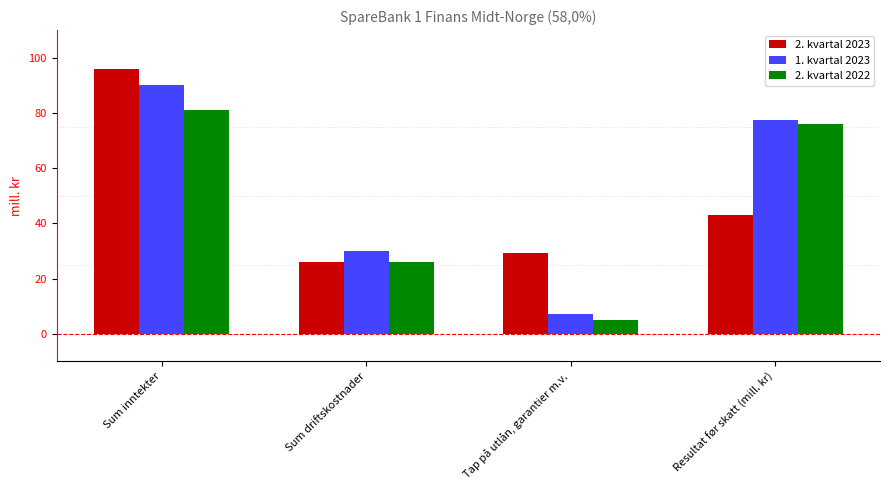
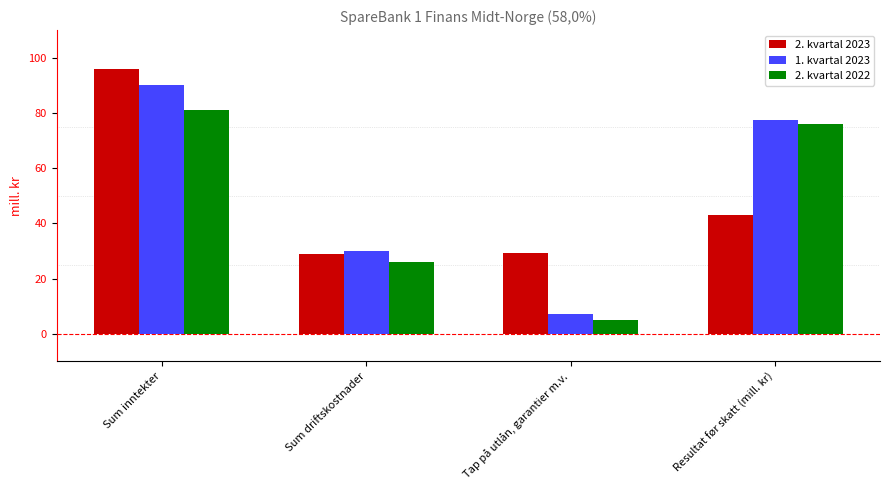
2. kvartal 2023, Sum driftskostnader: 26 -> 29
